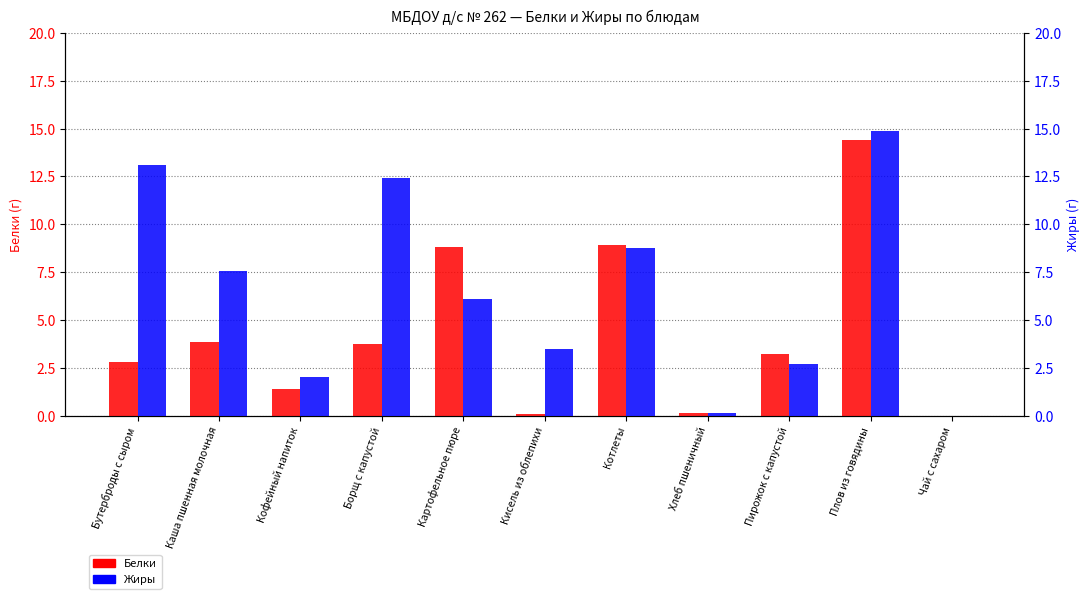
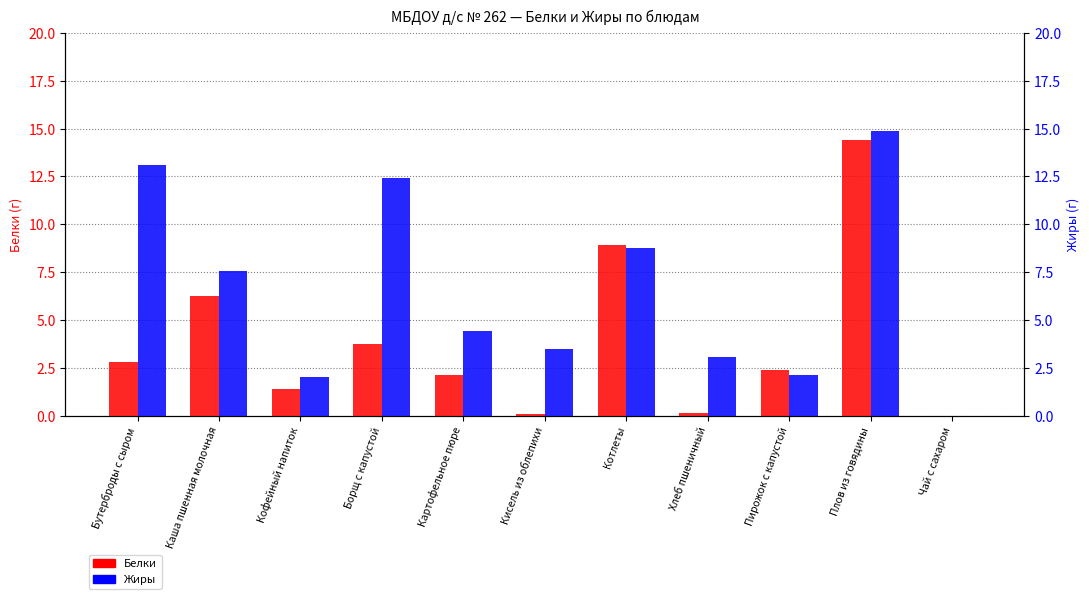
Белки, Каша пшенная молочная: 3.9 -> 6.2
Белки, Картофельное пюре: 8.8 -> 2.1
Белки, Пирожок с капустой: 3.2 -> 2.4
Жиры, Картофельное пюре: 6.1 -> 4.4
Жиры, Хлеб пшеничный: 0.2 -> 3.1
Жиры, Пирожок с капустой: 2.7 -> 2.1
